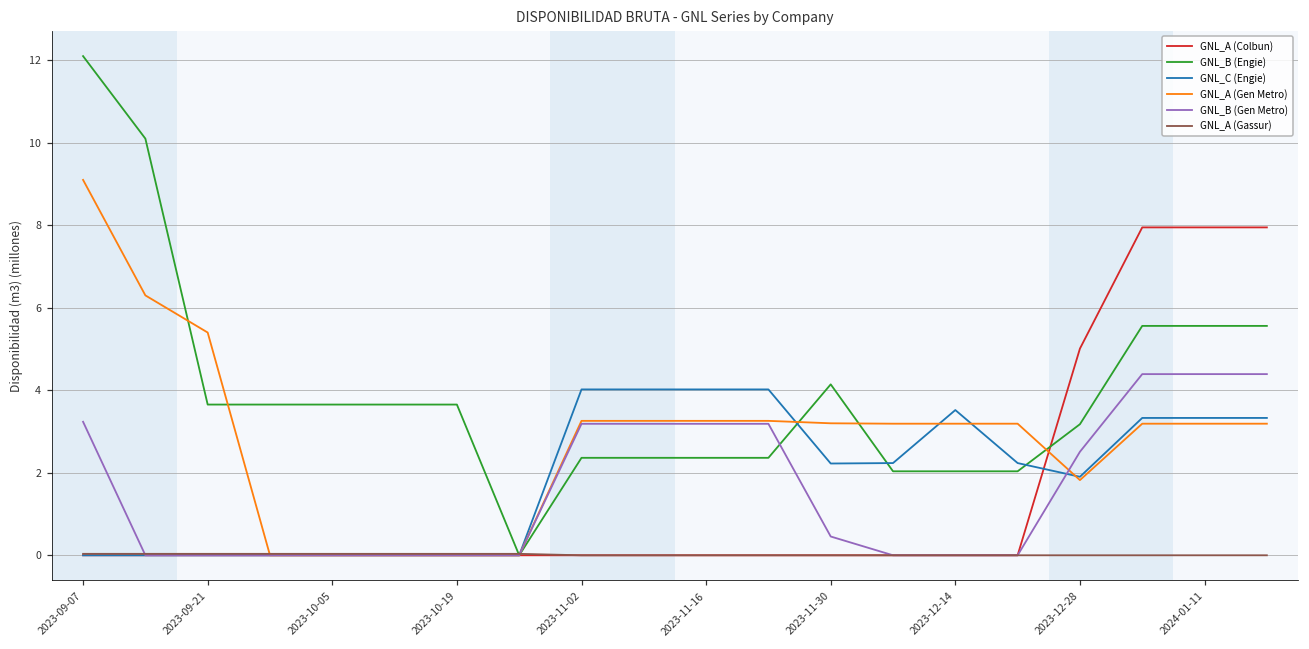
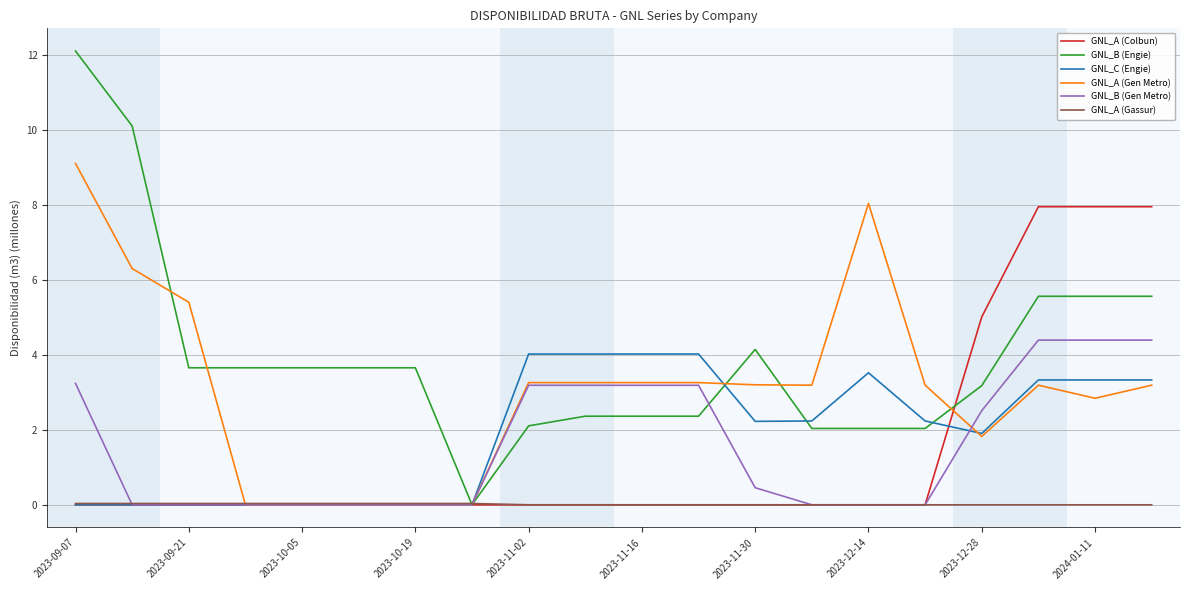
GNL_B (Engie), 2023-11-02: 2.4 -> 2.1
GNL_A (Gen Metro), 2023-12-14: 3.2 -> 8.0
GNL_A (Gen Metro), 2024-01-11: 3.2 -> 2.8
